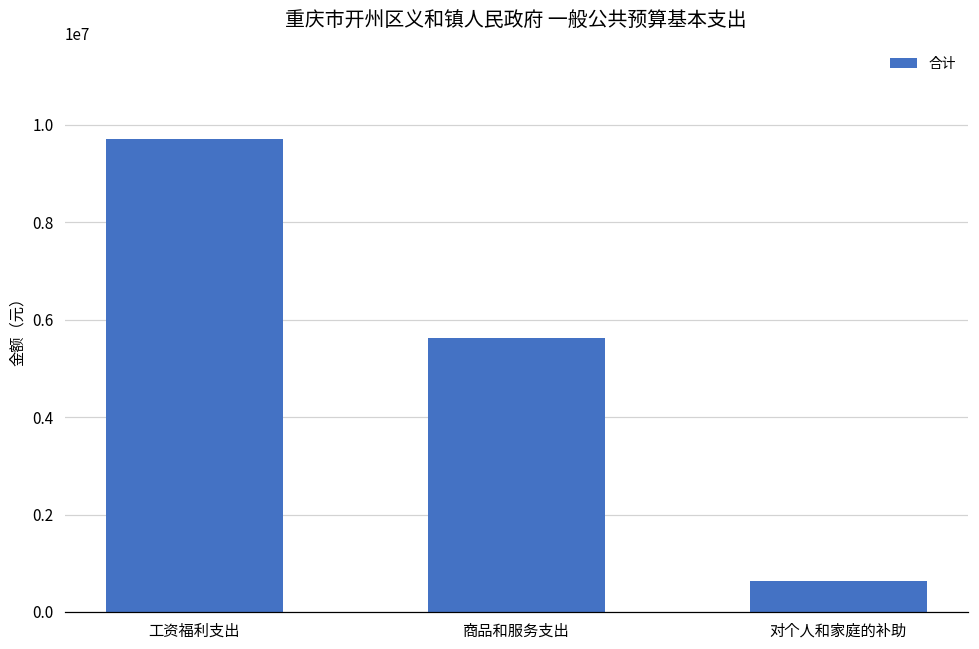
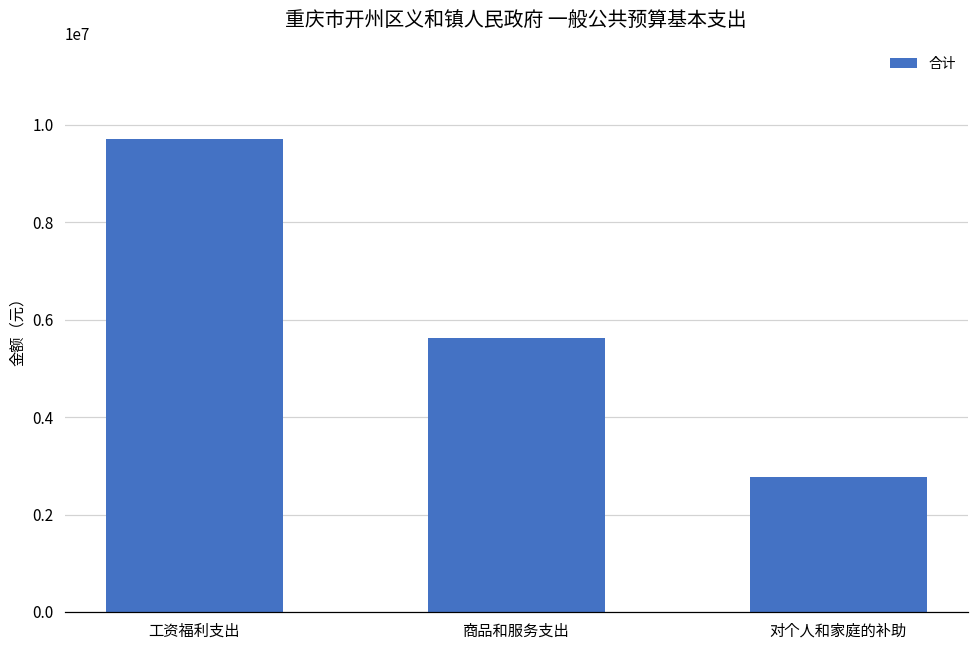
对个人和家庭的补助: 600000 -> 2800000
